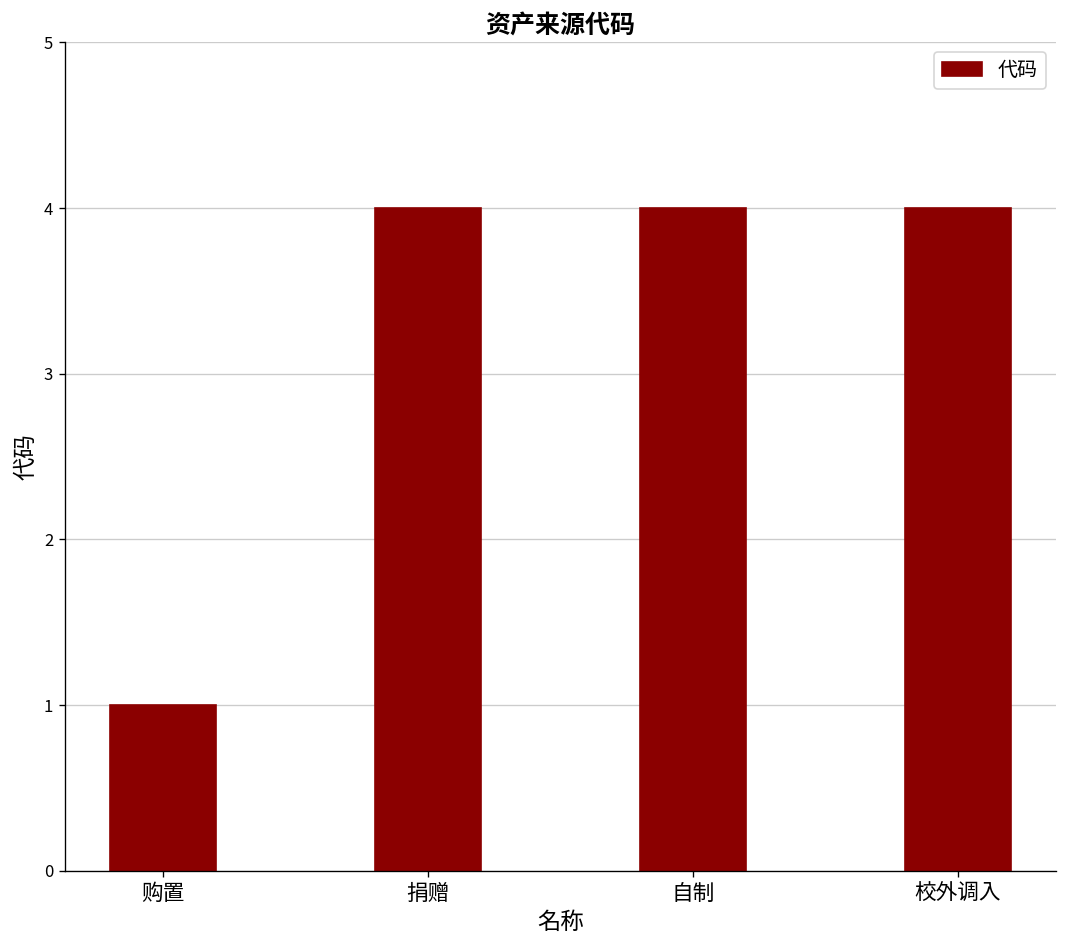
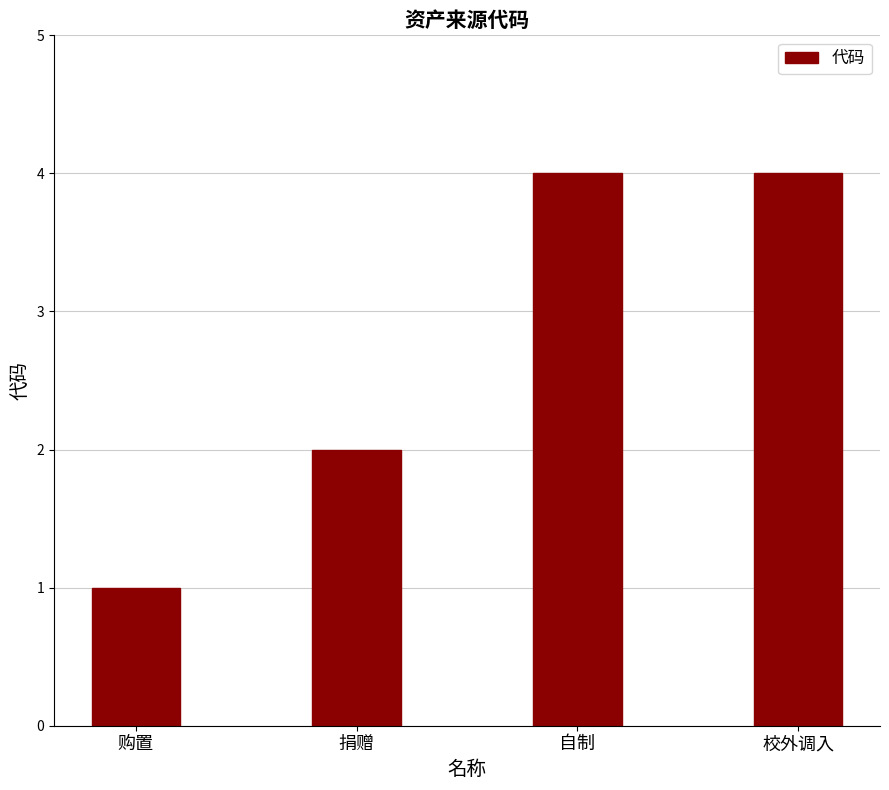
捐赠: 4 -> 2
